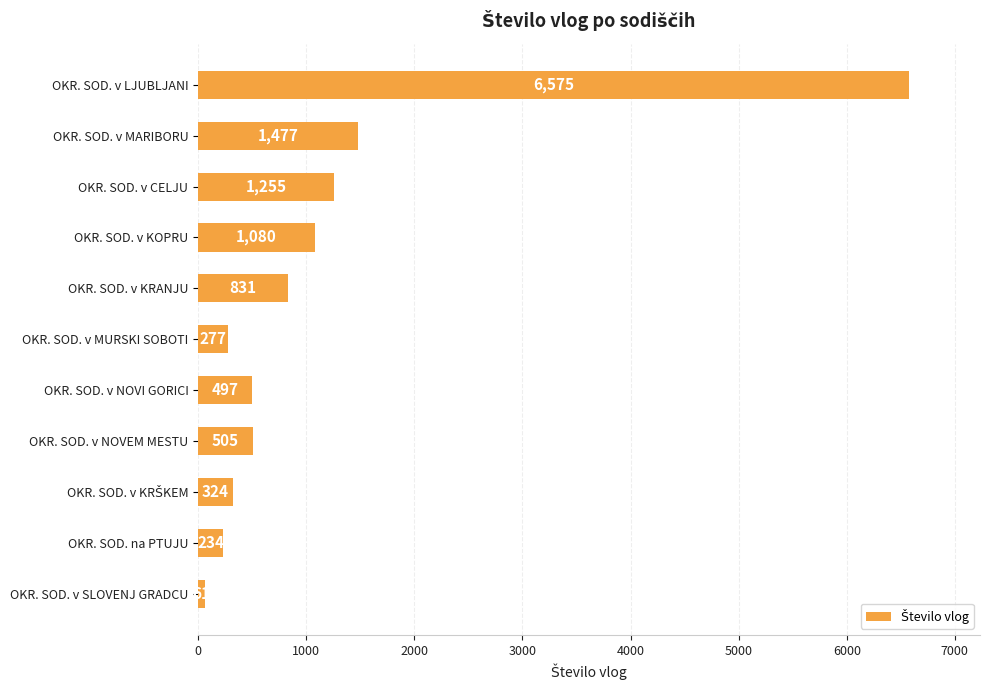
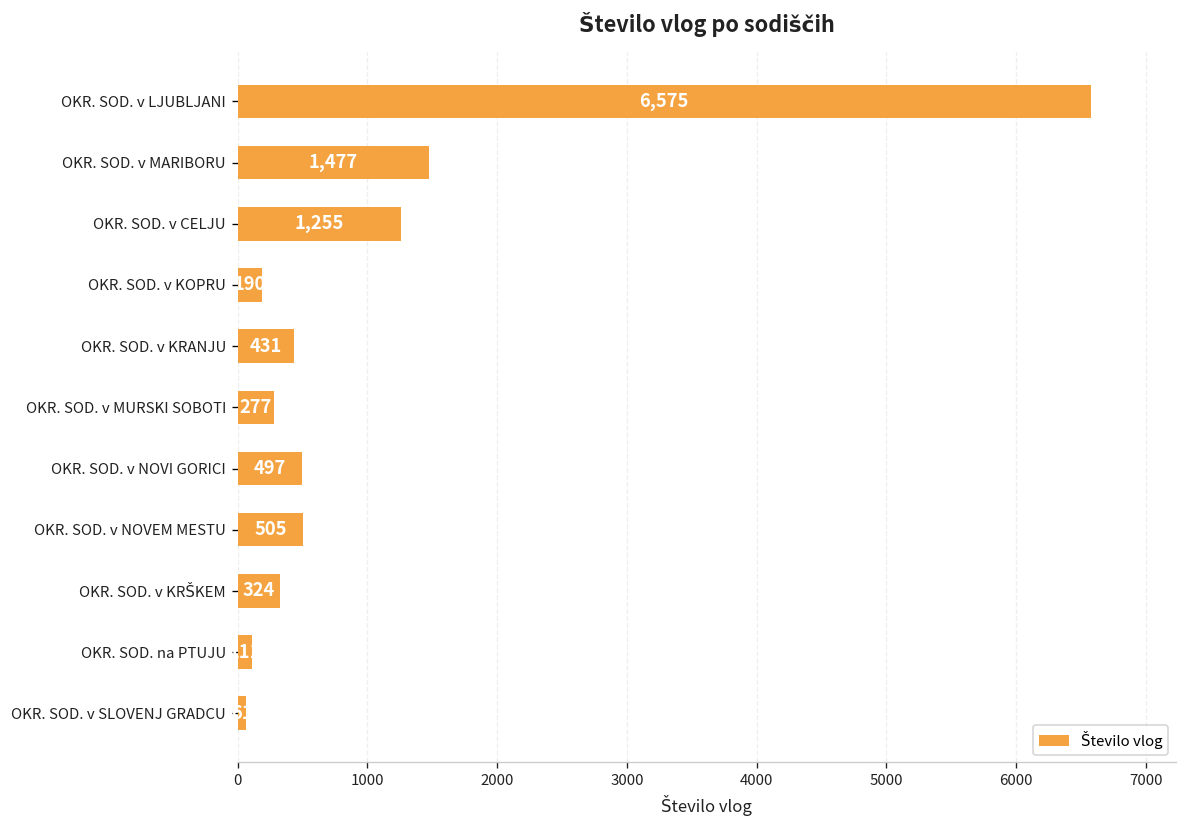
OKR. SOD. v KOPRU: 1,080 -> 190
OKR. SOD. v KRANJU: 831 -> 431
OKR. SOD. na PTUJU: 230 -> 110
